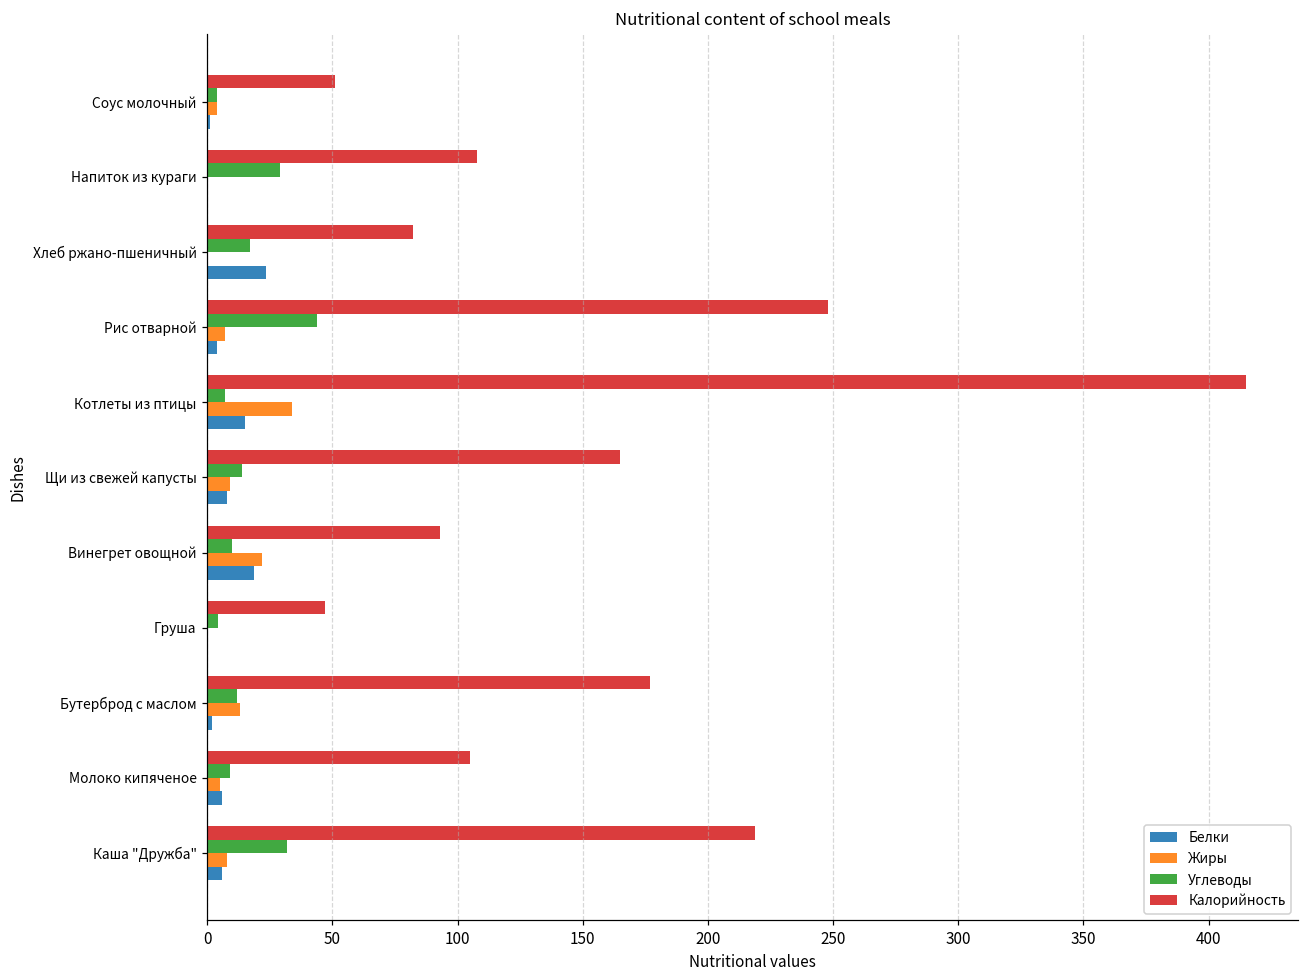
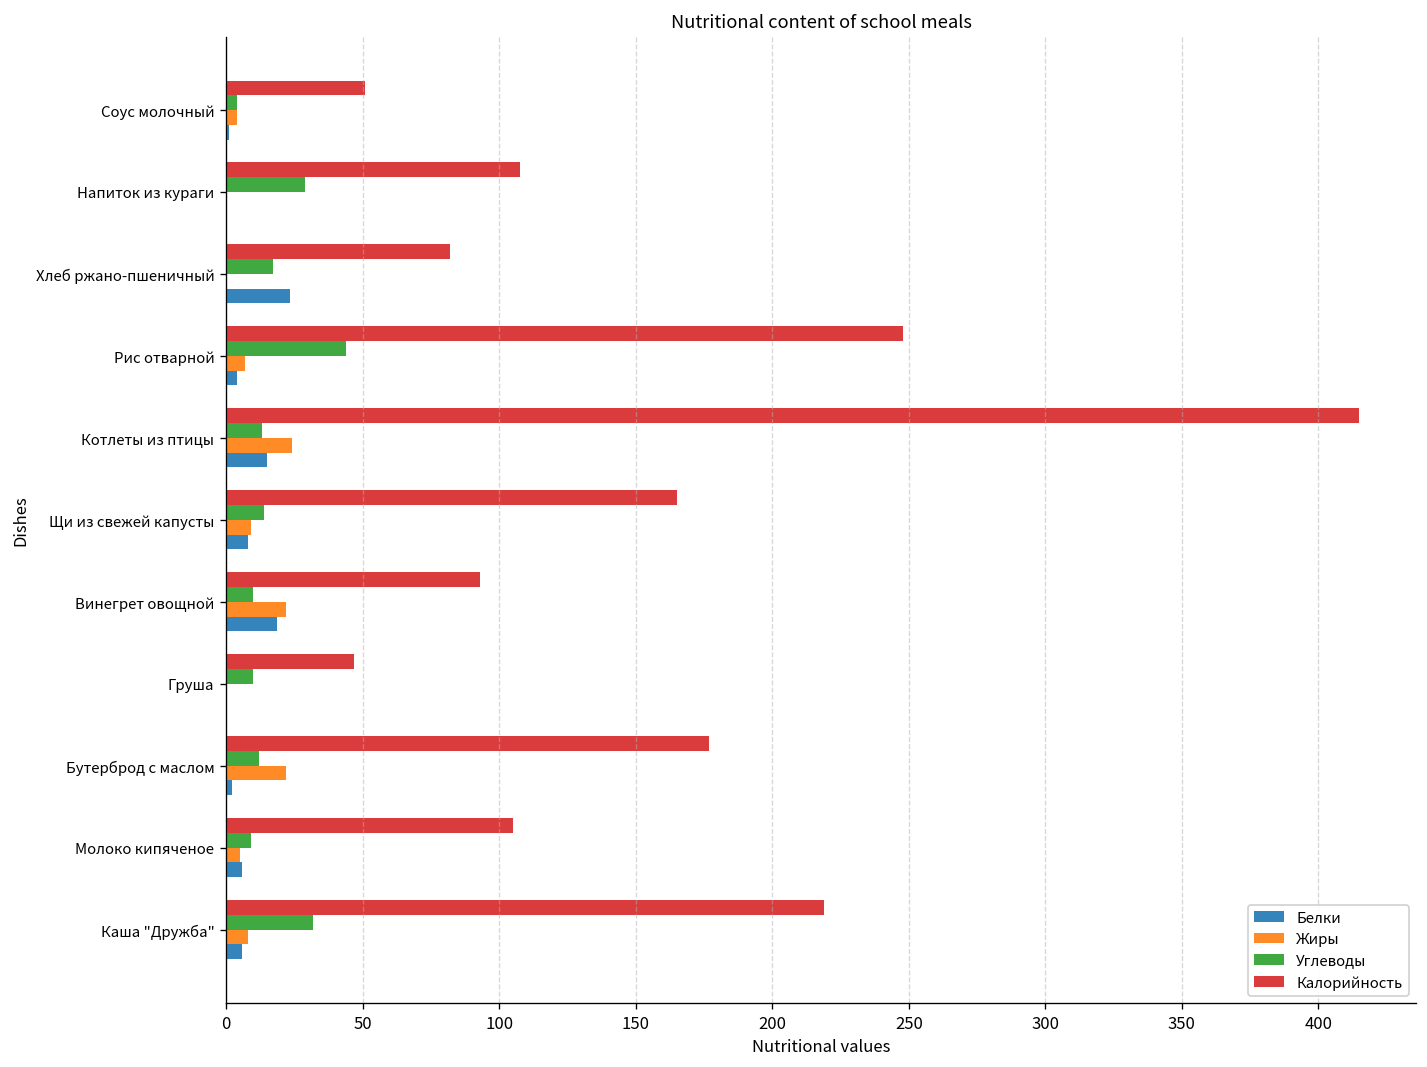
Углеводы, Котлеты из птицы: 7 -> 13
Жиры, Котлеты из птицы: 34 -> 24
Углеводы, Груша: 4 -> 10
Жиры, Бутерброд с маслом: 13 -> 22
